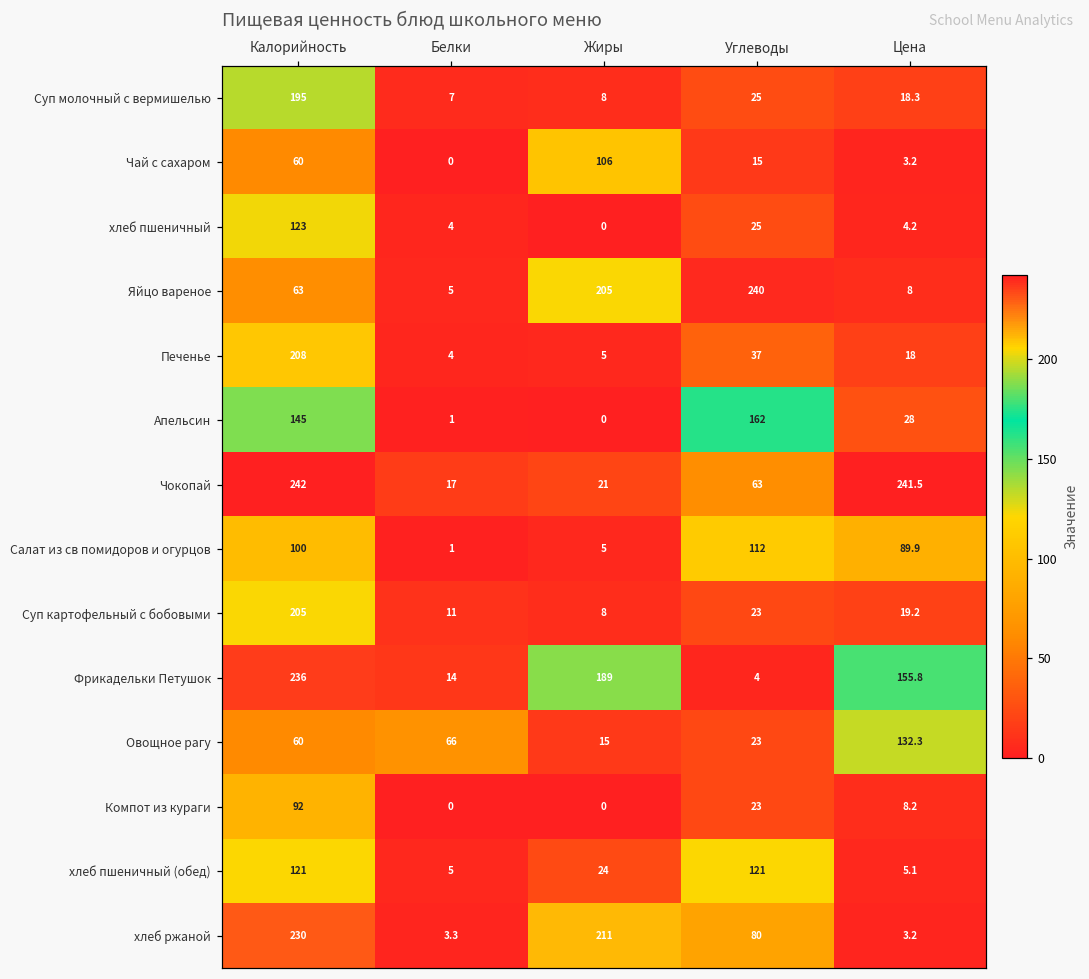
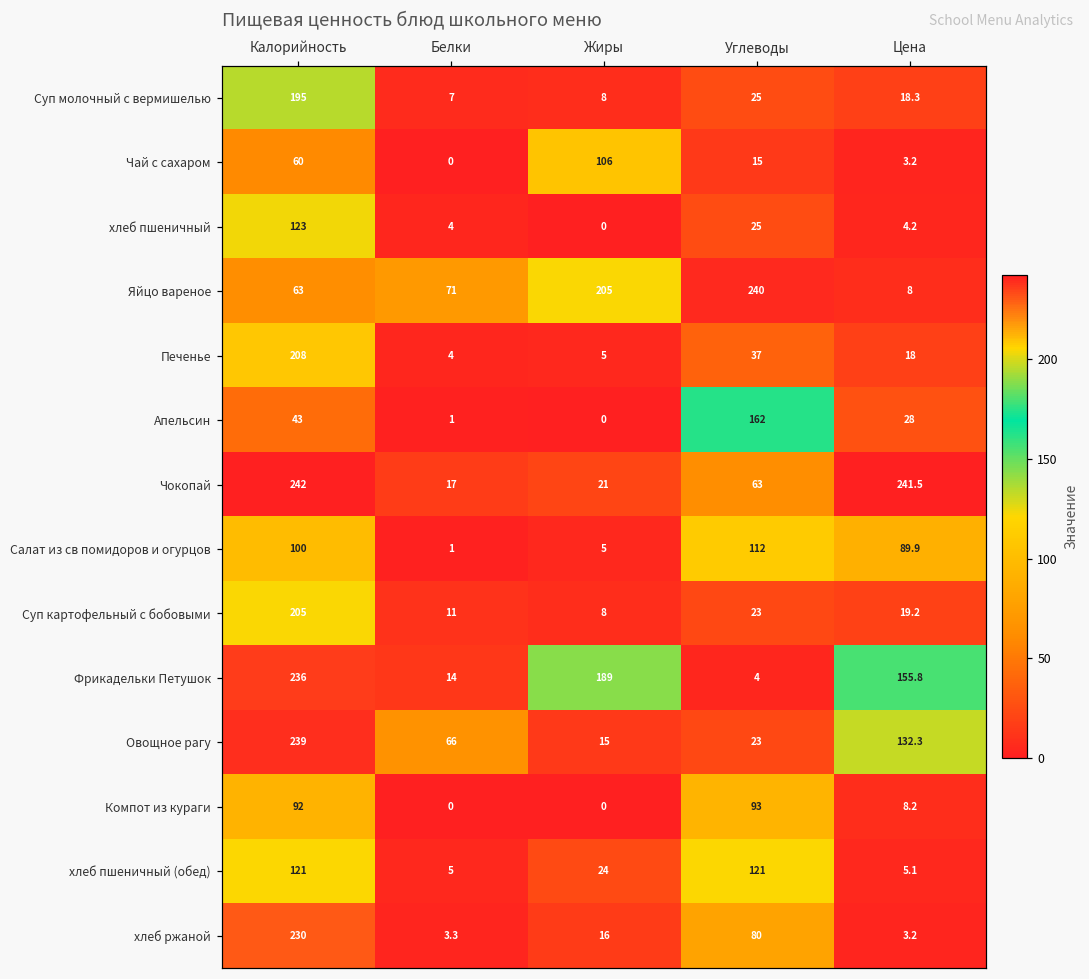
Яйцо вареное, Белки: 5 -> 71
Апельсин, Калорийность: 145 -> 43
Овощное рагу, Калорийность: 60 -> 239
Компот из кураги, Углеводы: 23 -> 93
хлеб ржаной, Жиры: 211 -> 16
